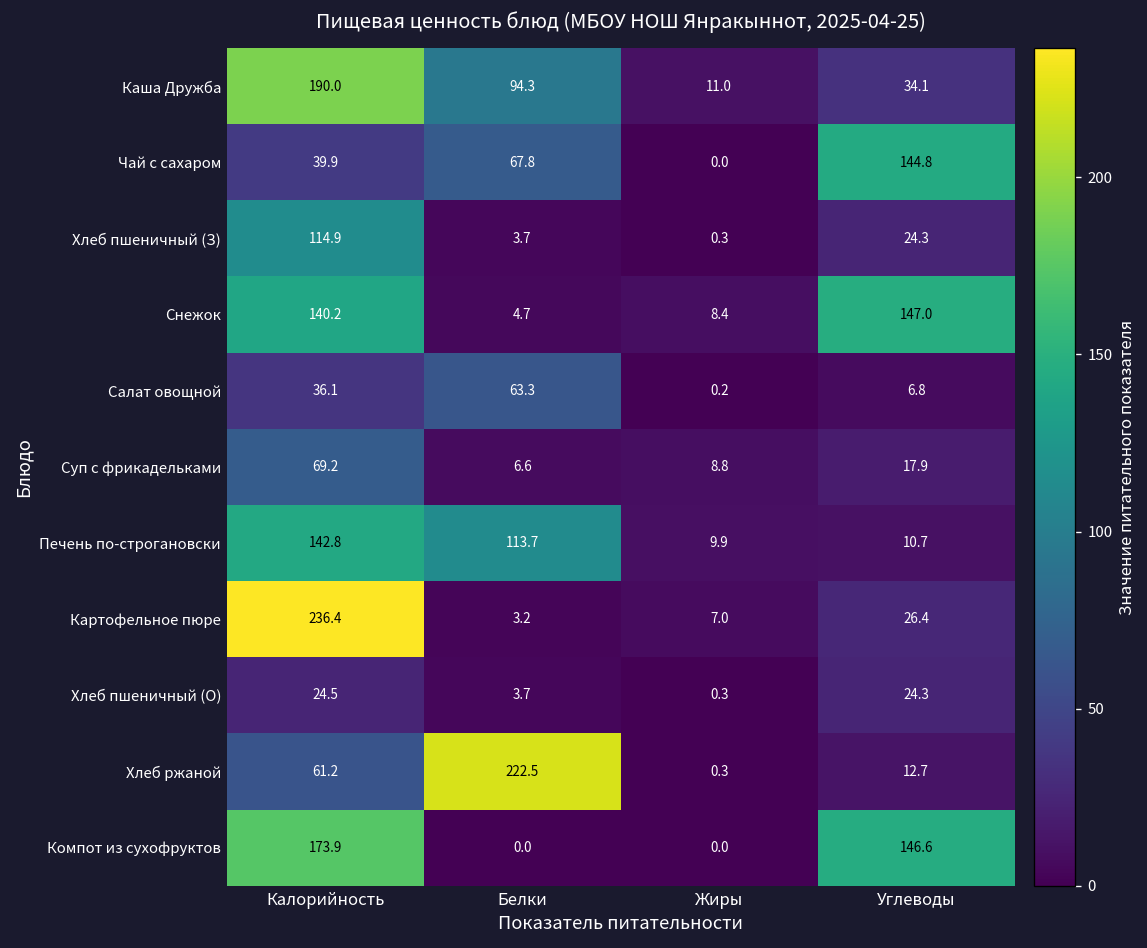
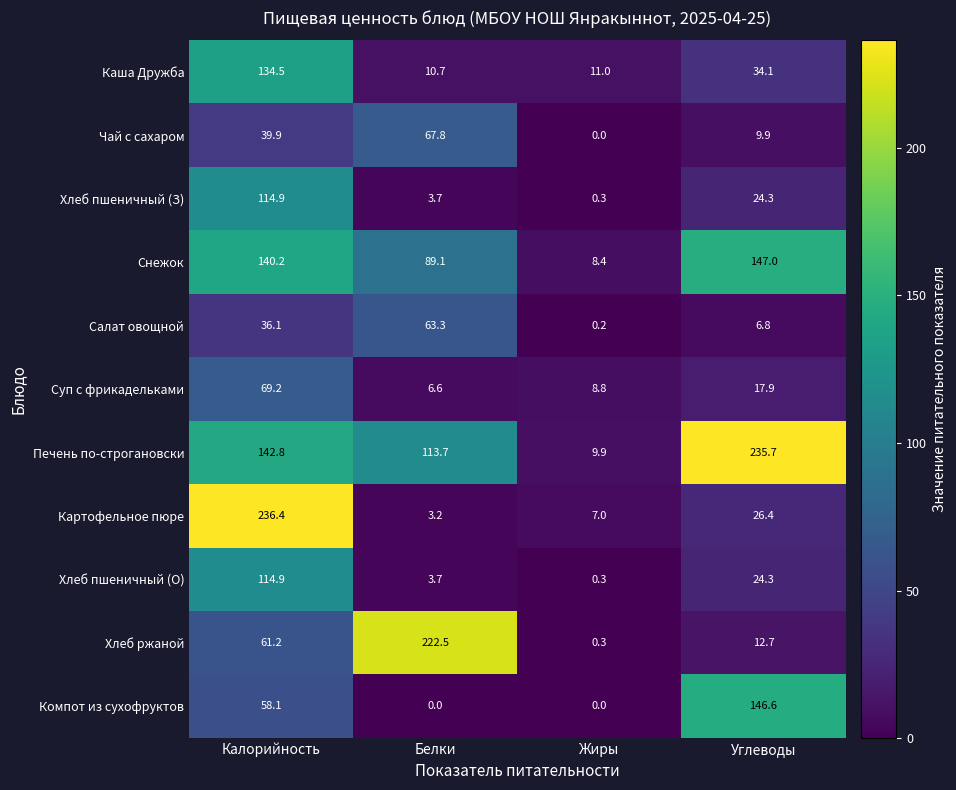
Каша Дружба, Калорийность: 190.0 -> 134.5
Каша Дружба, Белки: 94.3 -> 10.7
Чай с сахаром, Углеводы: 144.8 -> 9.9
Снежок, Белки: 4.7 -> 89.1
Печень по-строгановски, Углеводы: 10.7 -> 235.7
Хлеб пшеничный (О), Калорийность: 24.5 -> 114.9
Компот из сухофруктов, Калорийность: 173.9 -> 58.1
